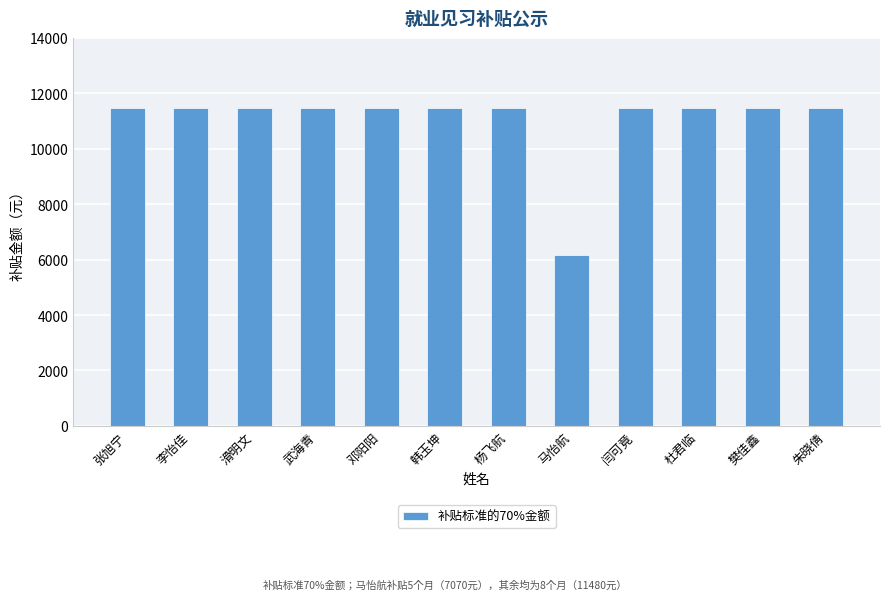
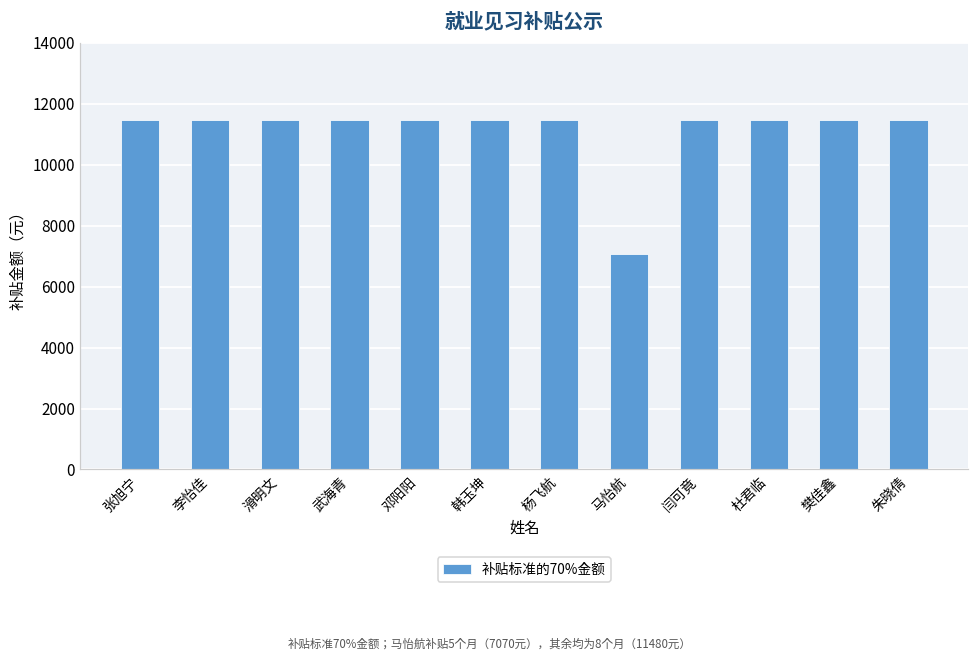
马怡航: 6200 -> 7100
